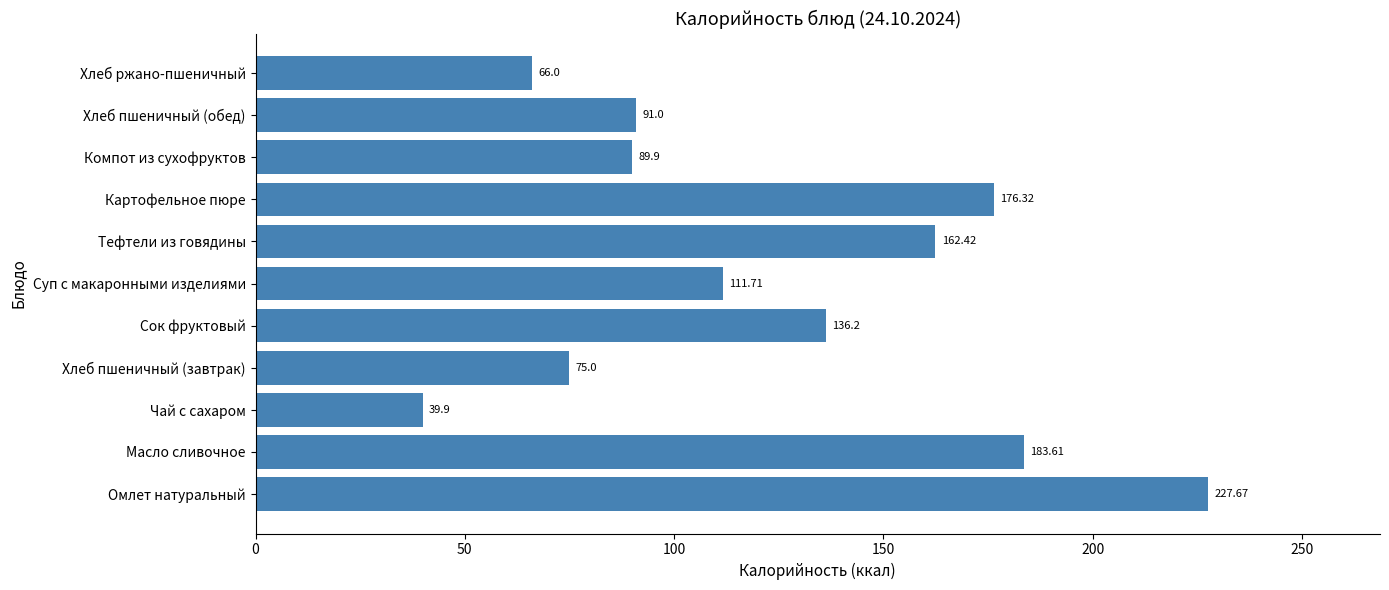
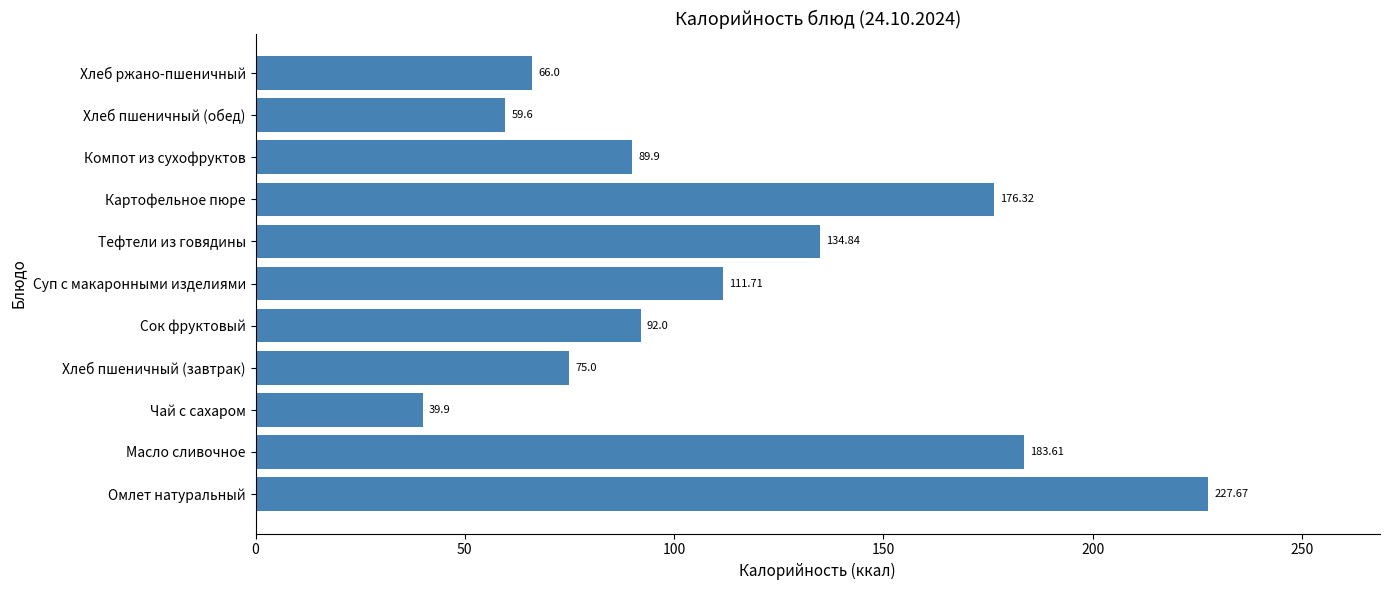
Хлеб пшеничный (обед): 91.0 -> 59.6
Тефтели из говядины: 162.42 -> 134.84
Сок фруктовый: 136.2 -> 92.0
